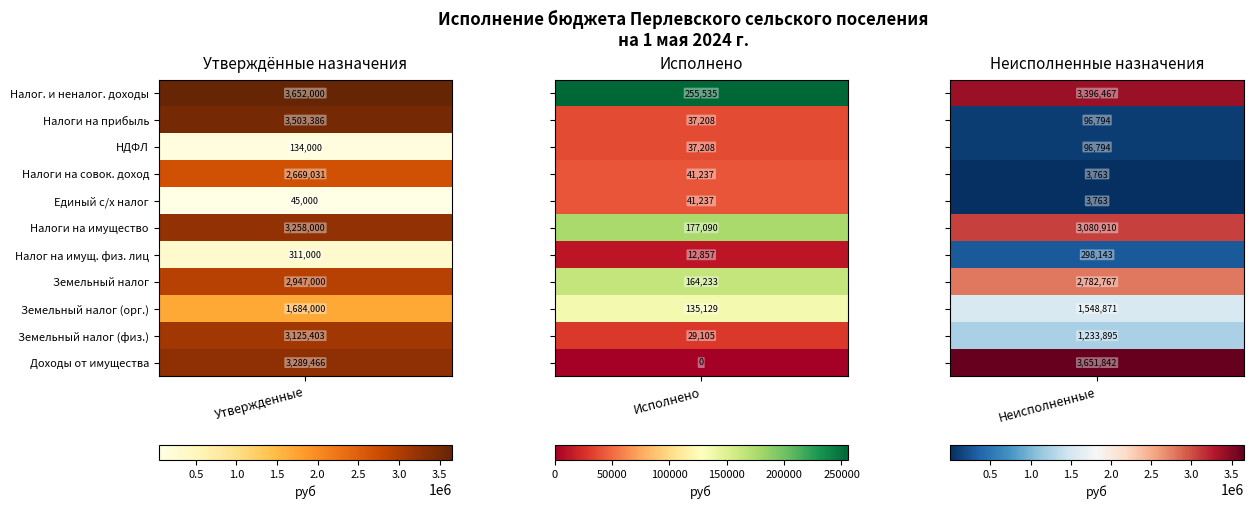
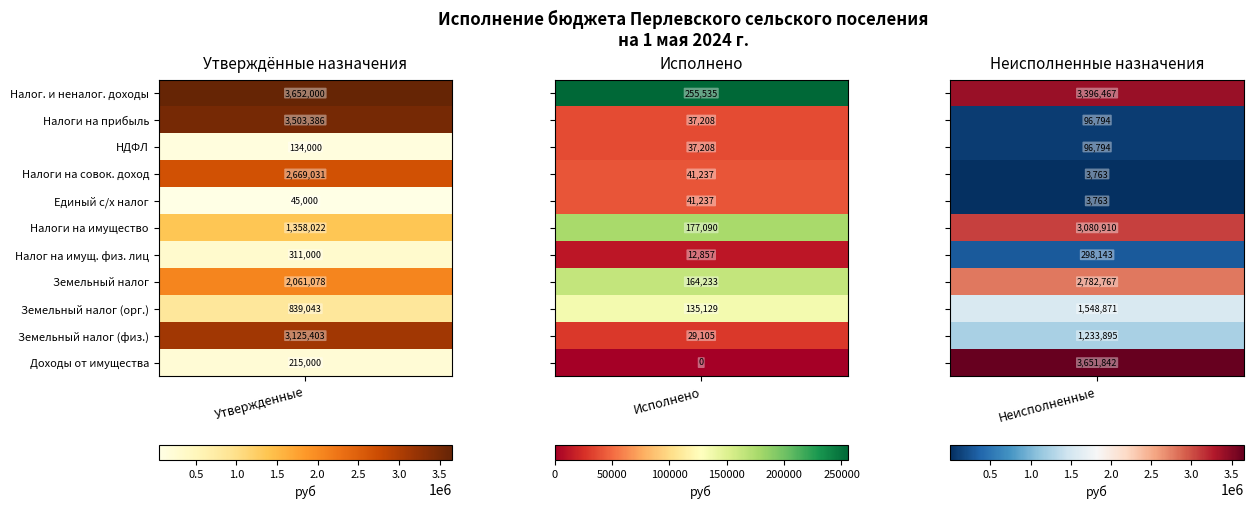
Утверждённые назначения, Налоги на имущество, Утвержденные: 3,258,000 -> 1,358,022
Утверждённые назначения, Земельный налог, Утвержденные: 2,947,000 -> 2,061,078
Утверждённые назначения, Земельный налог (орг.), Утвержденные: 1,684,000 -> 839,043
Утверждённые назначения, Доходы от имущества, Утвержденные: 3,289,466 -> 215,000
